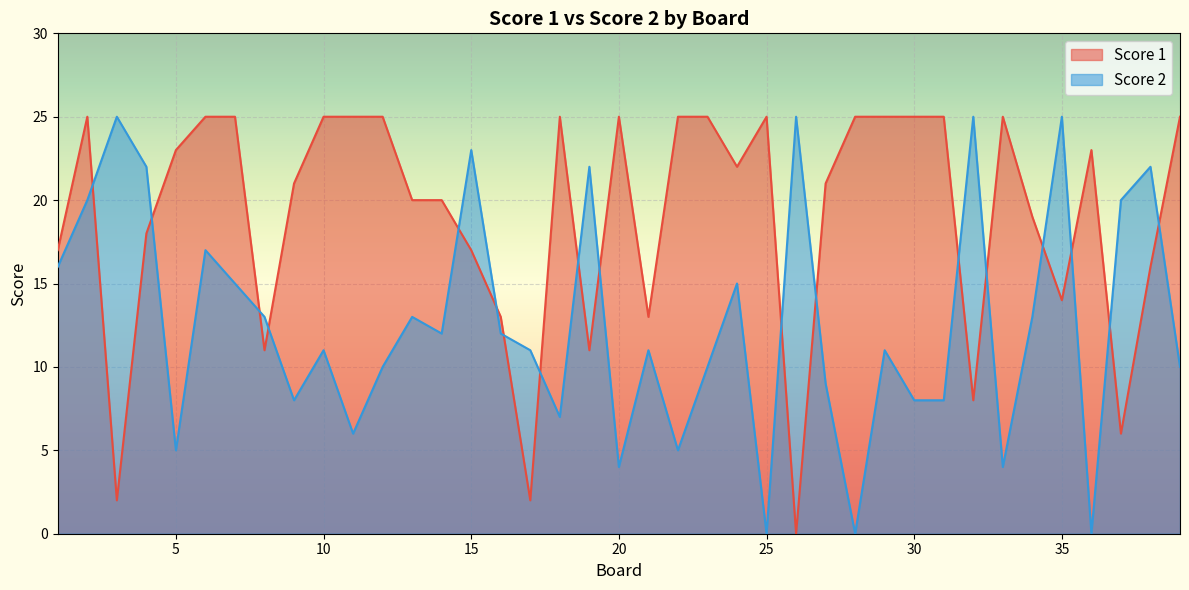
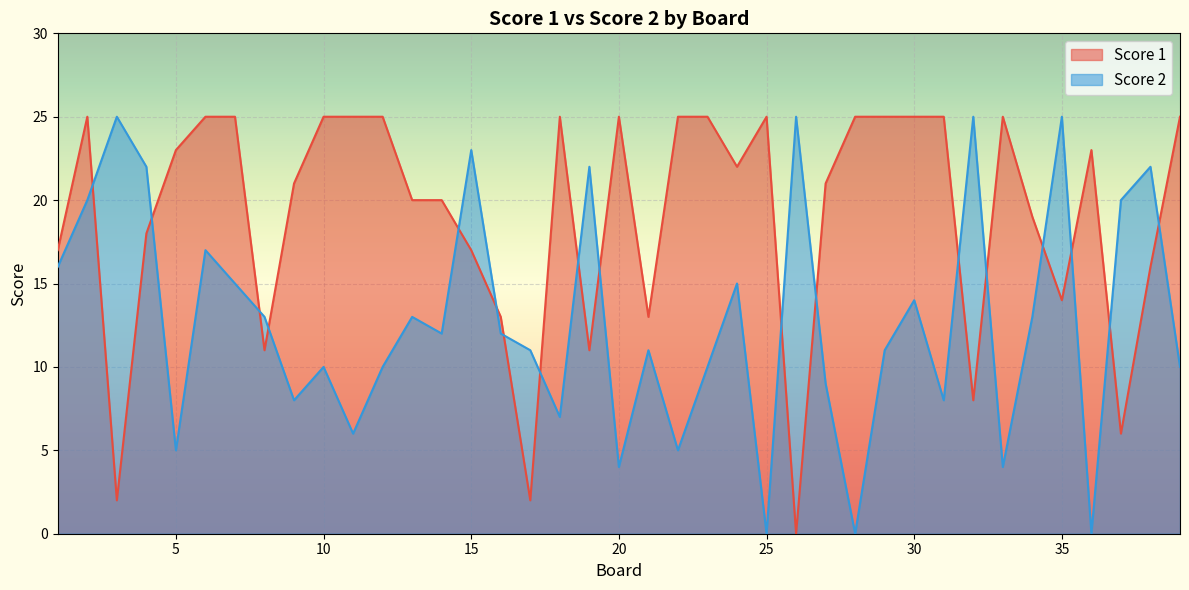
Score 2, 10: 11 -> 10
Score 2, 30: 8 -> 14
